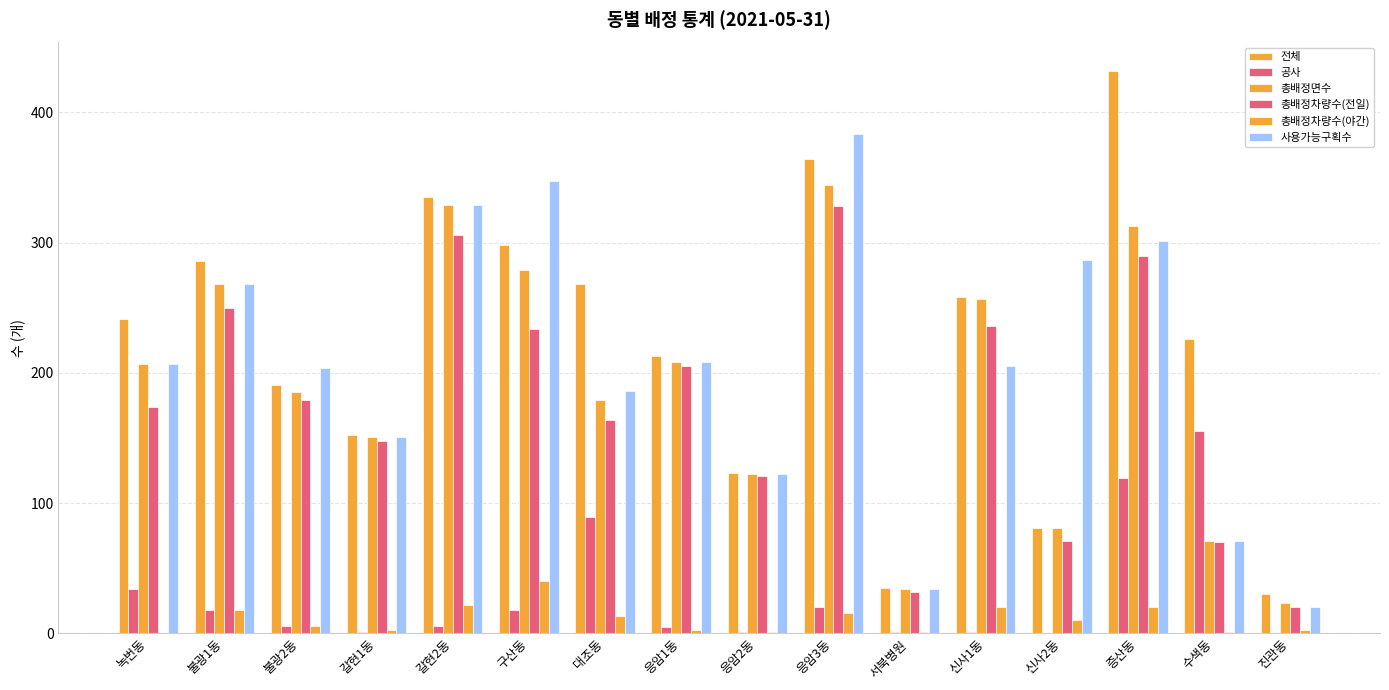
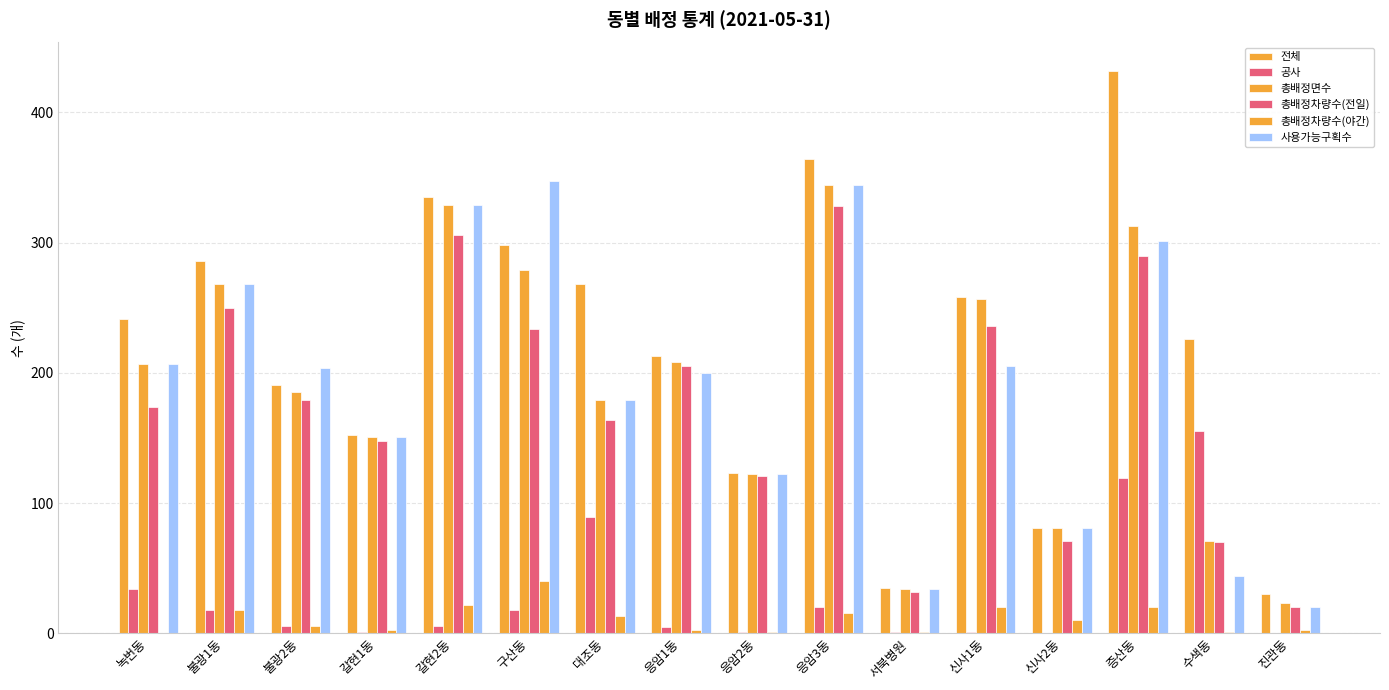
사용가능구획수, 대조동: 186 -> 179
사용가능구획수, 응암1동: 208 -> 200
사용가능구획수, 응암3동: 383 -> 344
사용가능구획수, 신사2동: 287 -> 81
사용가능구획수, 수색동: 71 -> 44
